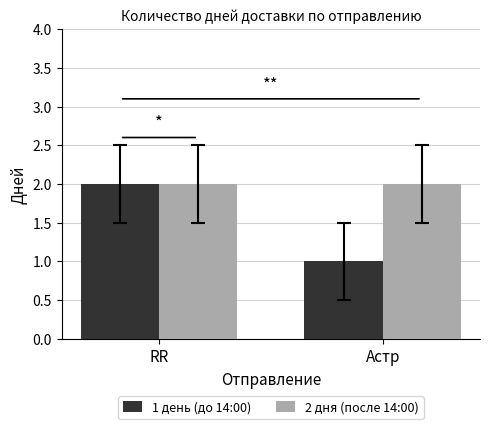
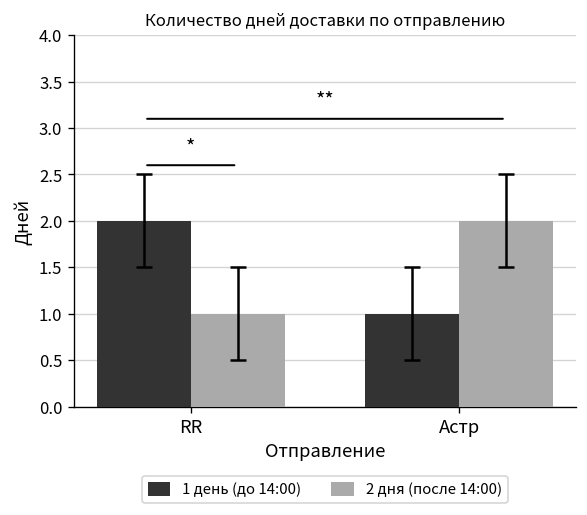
2 дня (после 14:00), RR: 2 -> 1
